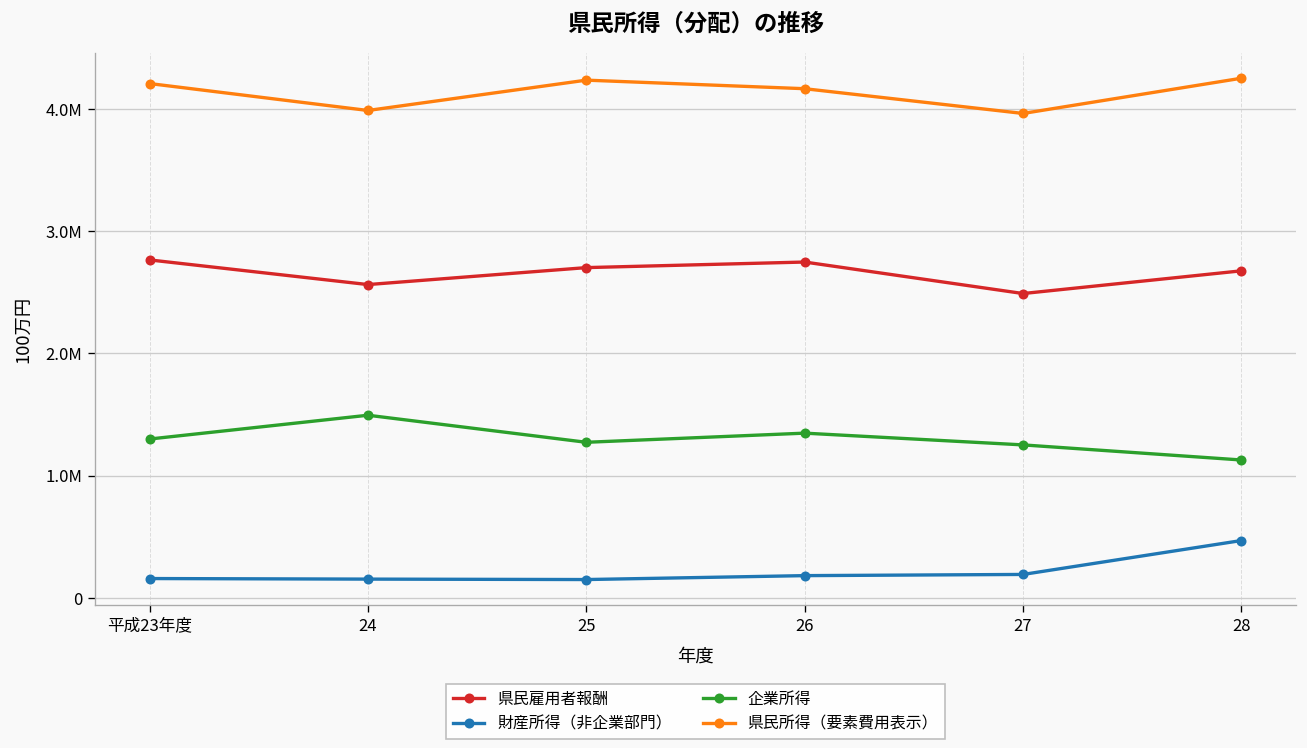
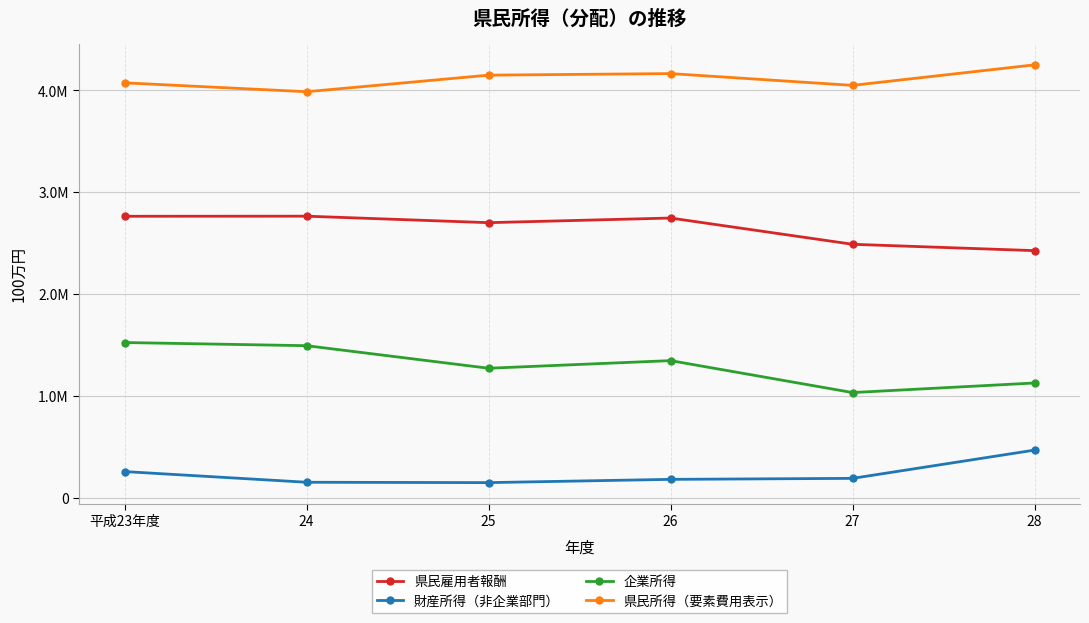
財産所得（非企業部門）, 平成23年度: 160000 -> 260000
企業所得, 平成23年度: 1300000 -> 1520000
県民所得（要素費用表示）, 平成23年度: 4210000 -> 4070000
県民雇用者報酬, 24: 2560000 -> 2760000
県民所得（要素費用表示）, 25: 4230000 -> 4150000
企業所得, 27: 1250000 -> 1030000
県民所得（要素費用表示）, 27: 3960000 -> 4050000
県民雇用者報酬, 28: 2670000 -> 2430000
